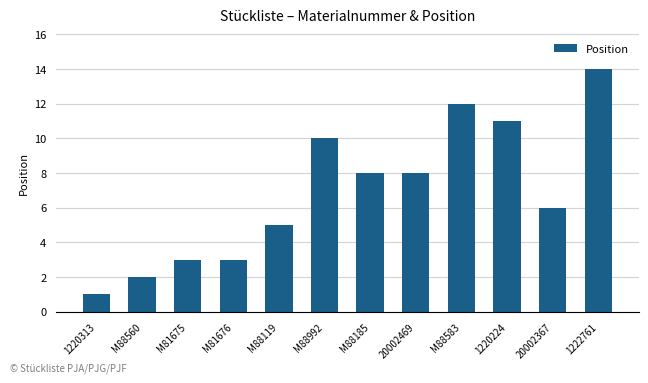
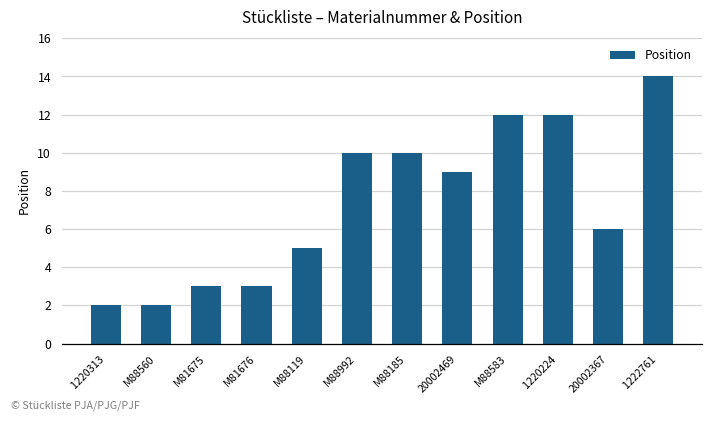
1220313: 1 -> 2
M88185: 8 -> 10
20002469: 8 -> 9
1220224: 11 -> 12
